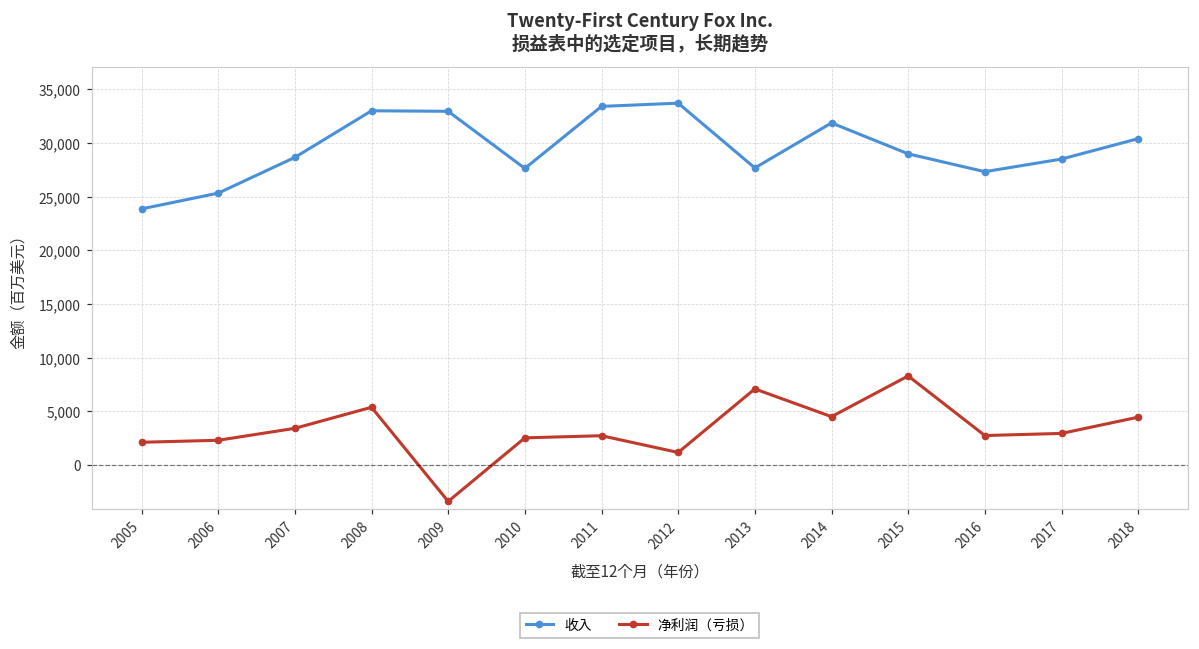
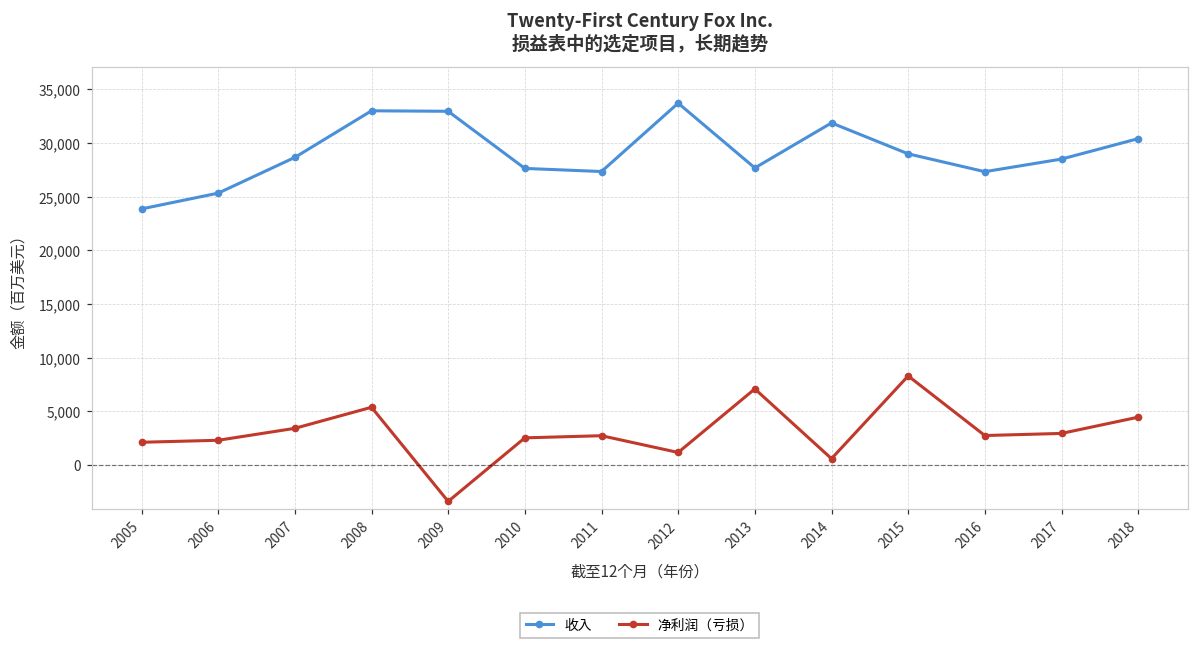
收入, 2011: 33,000 -> 27,000
净利润（亏损）, 2014: 5,000 -> 1,000
